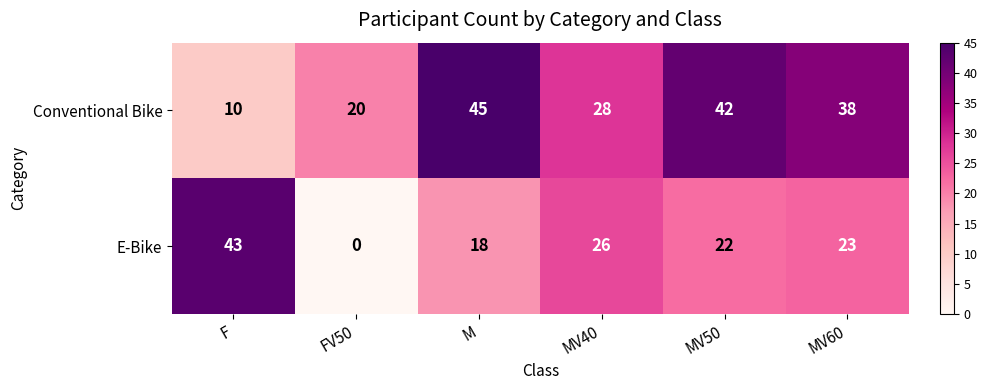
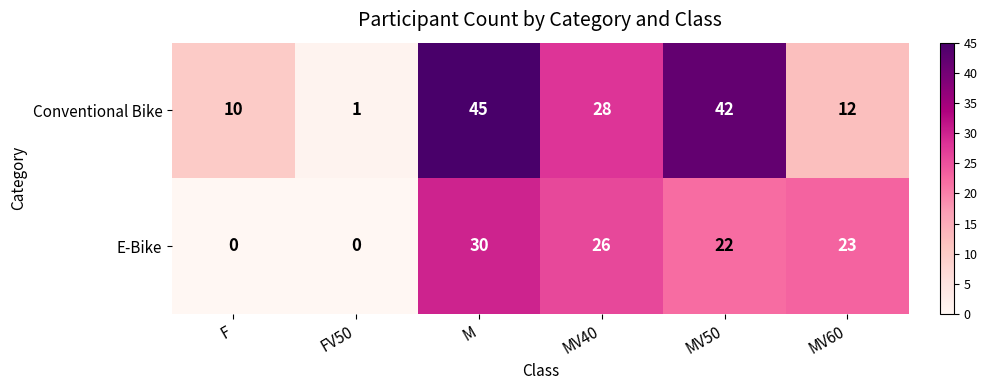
Conventional Bike, FV50: 20 -> 1
Conventional Bike, MV60: 38 -> 12
E-Bike, F: 43 -> 0
E-Bike, M: 18 -> 30
